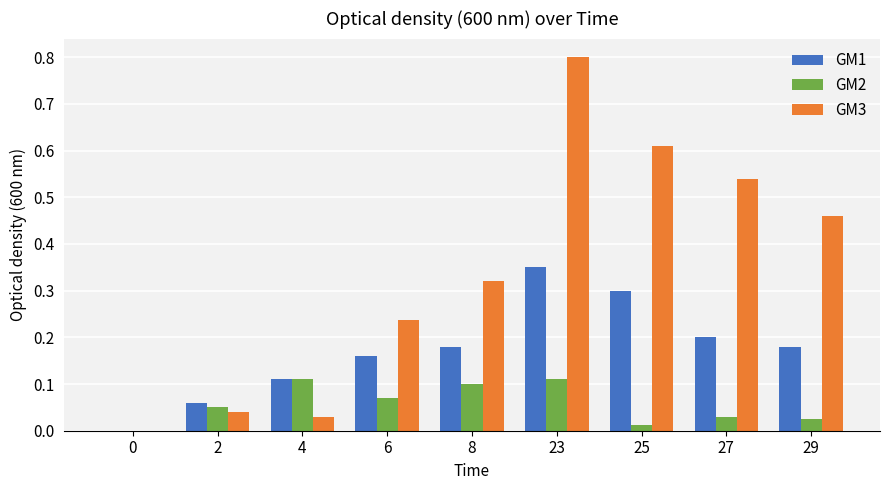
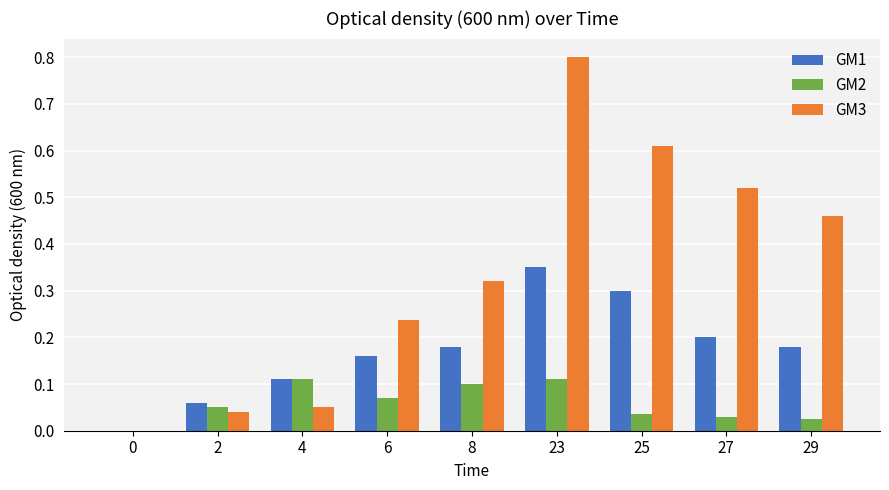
GM3, 4: 0.03 -> 0.05
GM2, 25: 0.01 -> 0.04
GM3, 27: 0.54 -> 0.52
